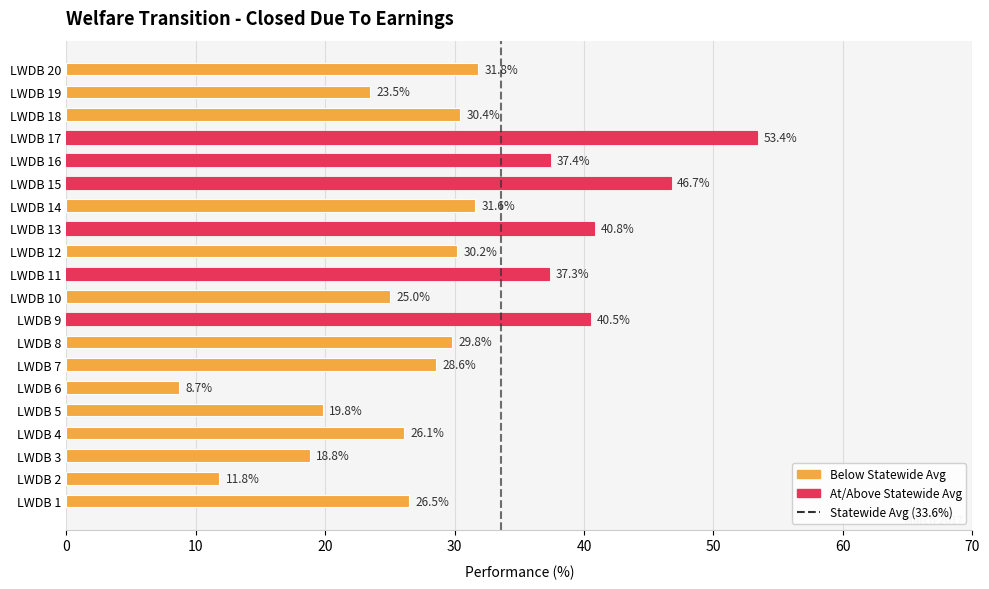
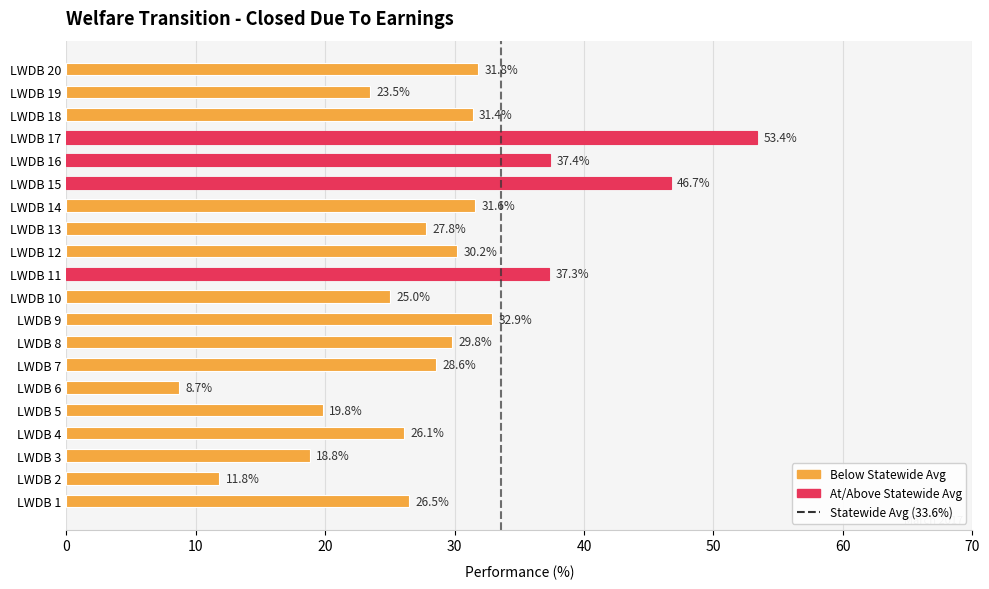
LWDB 18: 30.4% -> 31.4%
LWDB 13: 40.8% -> 27.8%
LWDB 9: 40.5% -> 32.9%
